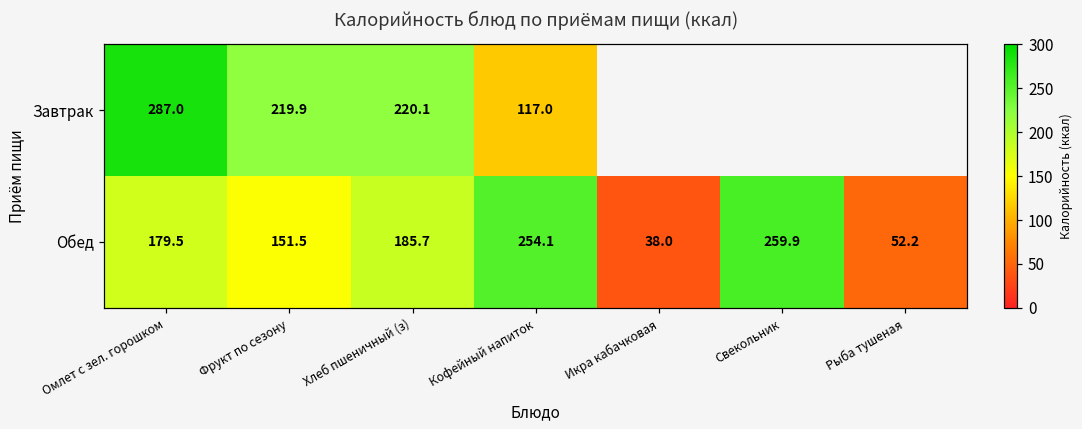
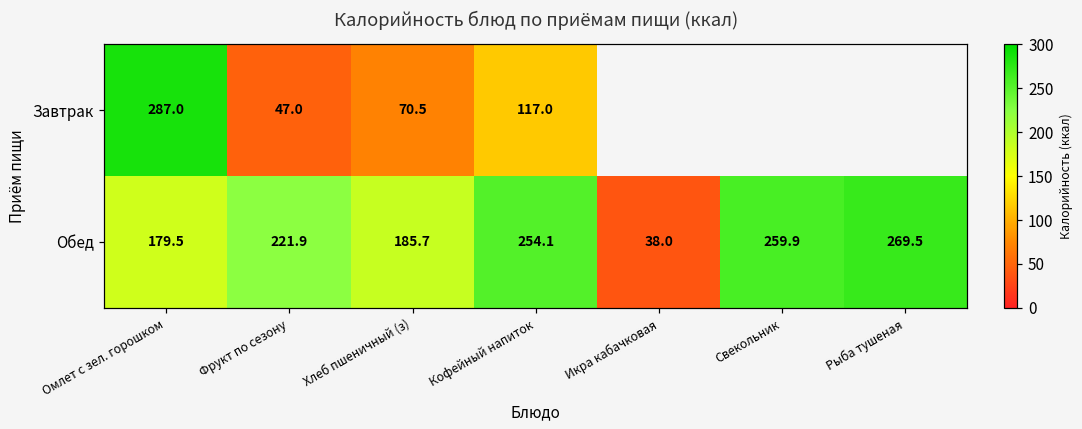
Завтрак, Фрукт по сезону: 219.9 -> 47.0
Завтрак, Хлеб пшеничный (з): 220.1 -> 70.5
Обед, Фрукт по сезону: 151.5 -> 221.9
Обед, Рыба тушеная: 52.2 -> 269.5
